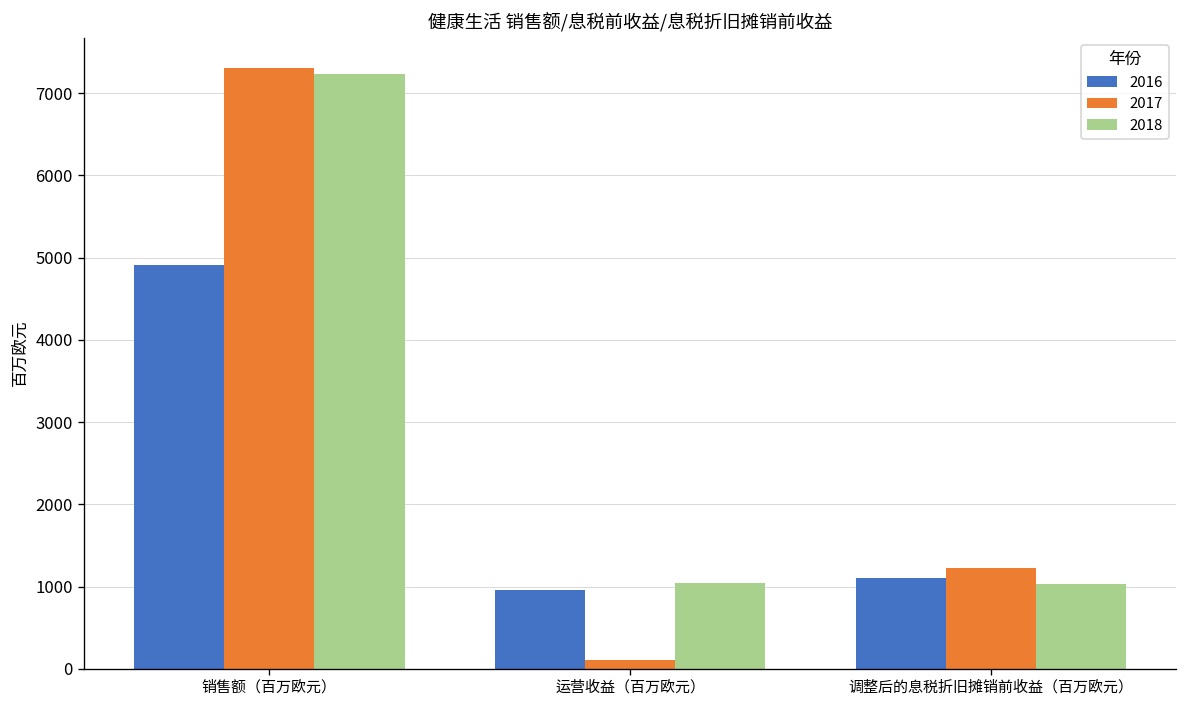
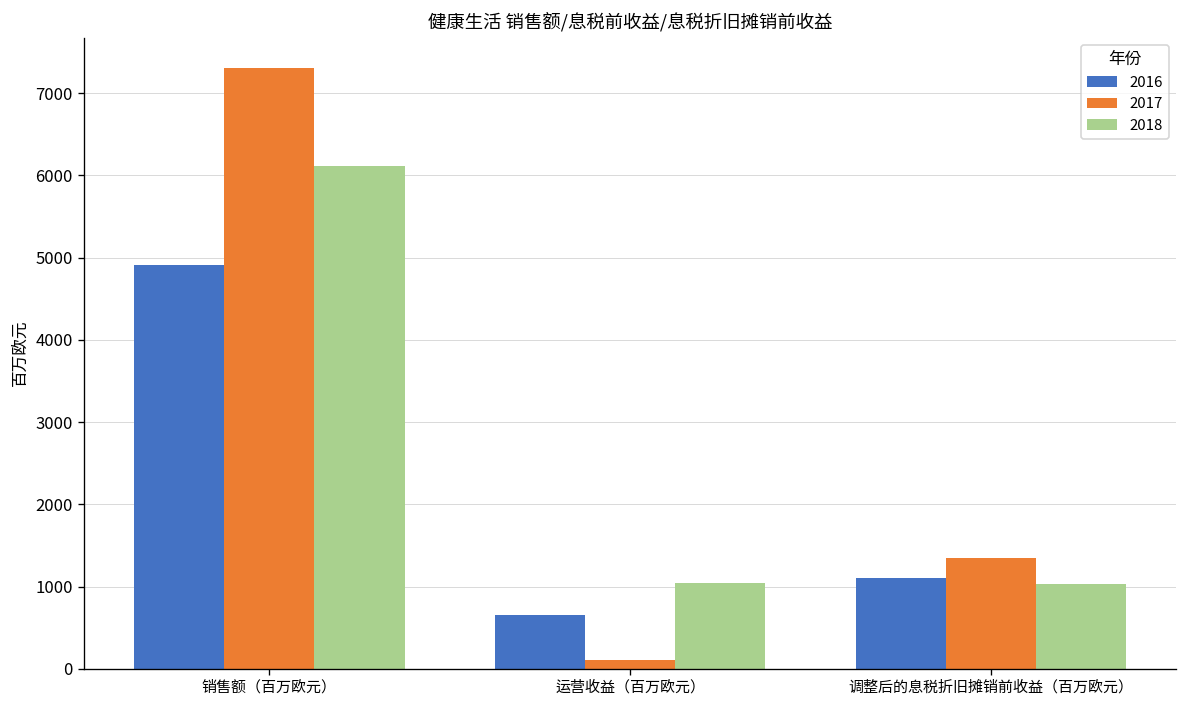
2018, 销售额（百万欧元）: 7200 -> 6100
2016, 运营收益（百万欧元）: 1000 -> 600
2017, 调整后的息税折旧摊销前收益（百万欧元）: 1200 -> 1300
